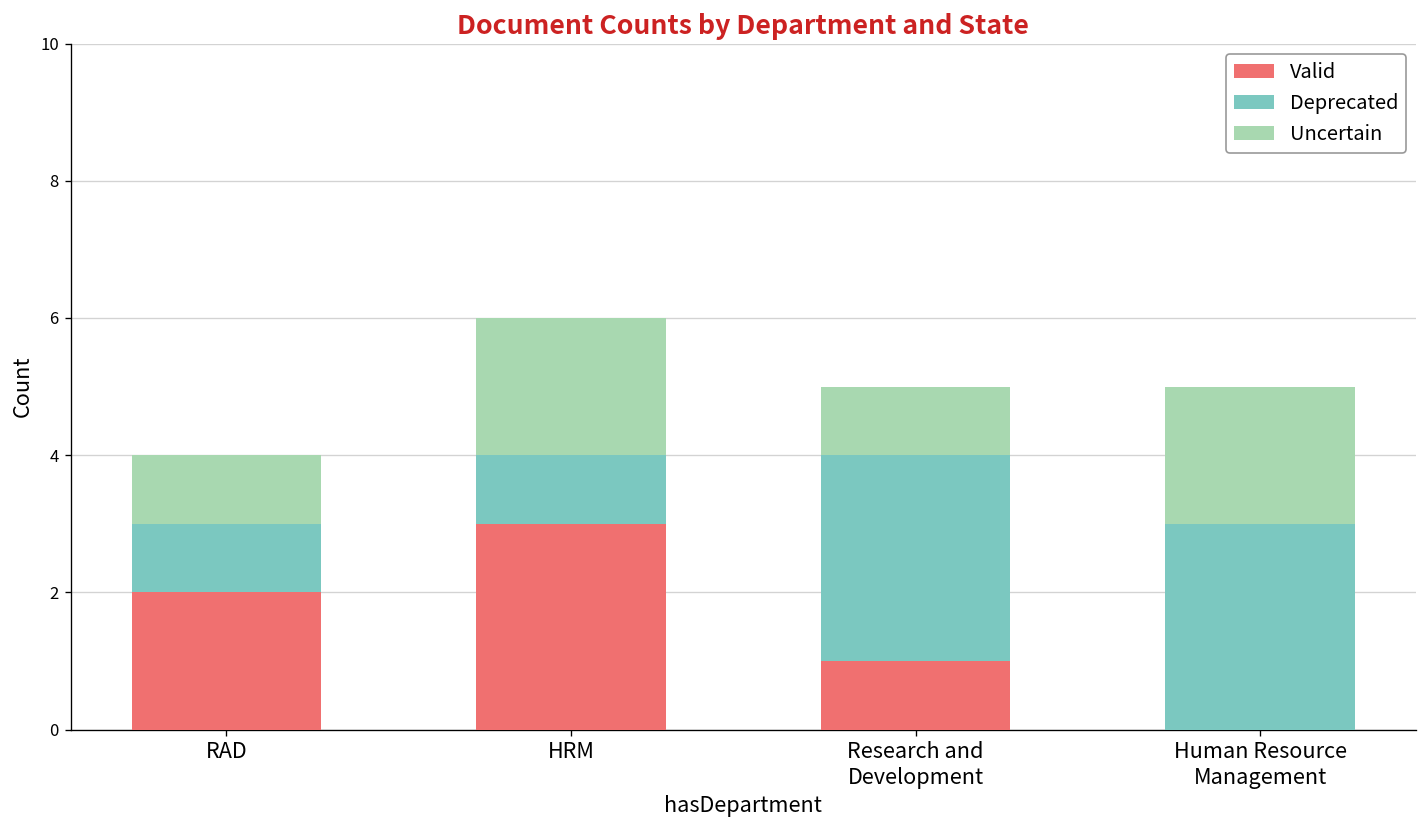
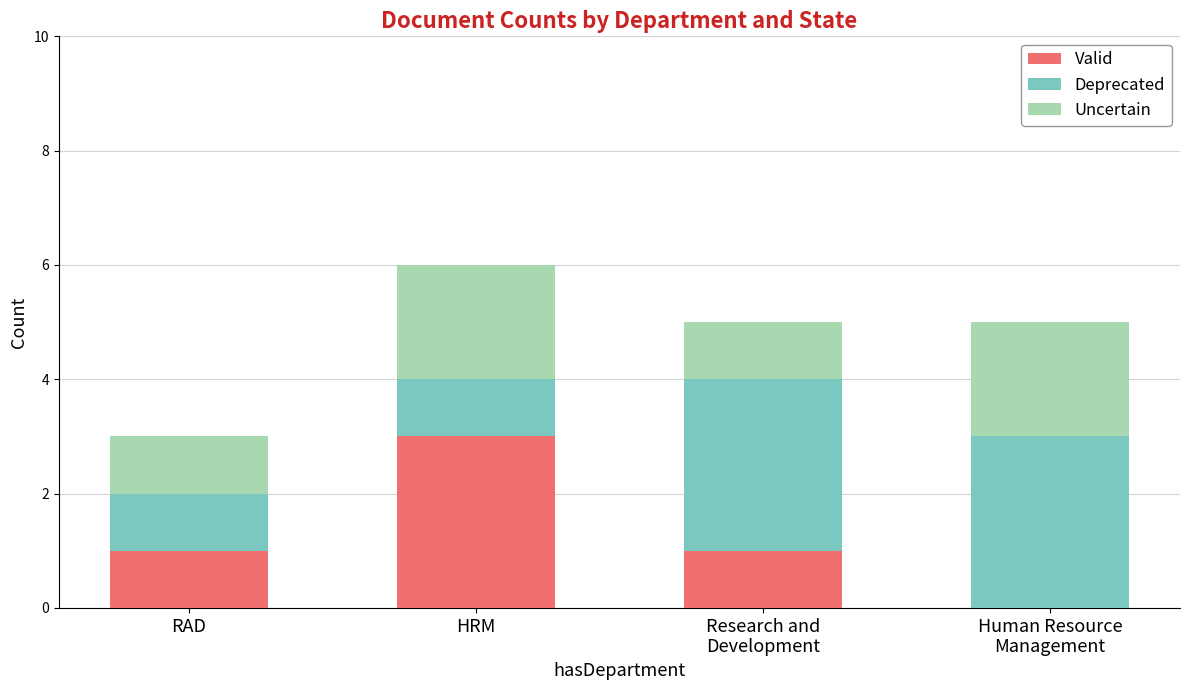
Valid, RAD: 2 -> 1
